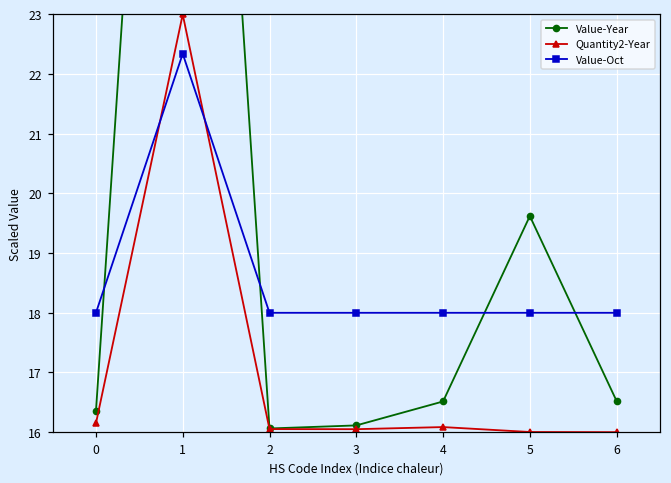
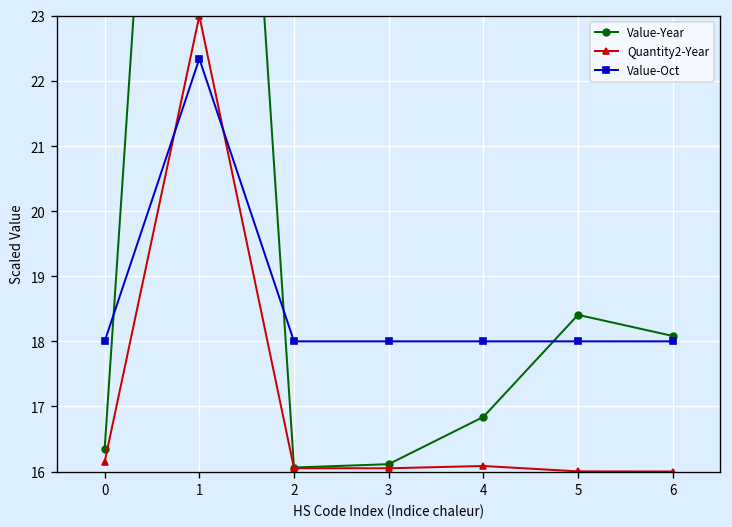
Value-Year, 4: 16.5 -> 16.8
Value-Year, 5: 19.6 -> 18.4
Value-Year, 6: 16.5 -> 18.1
